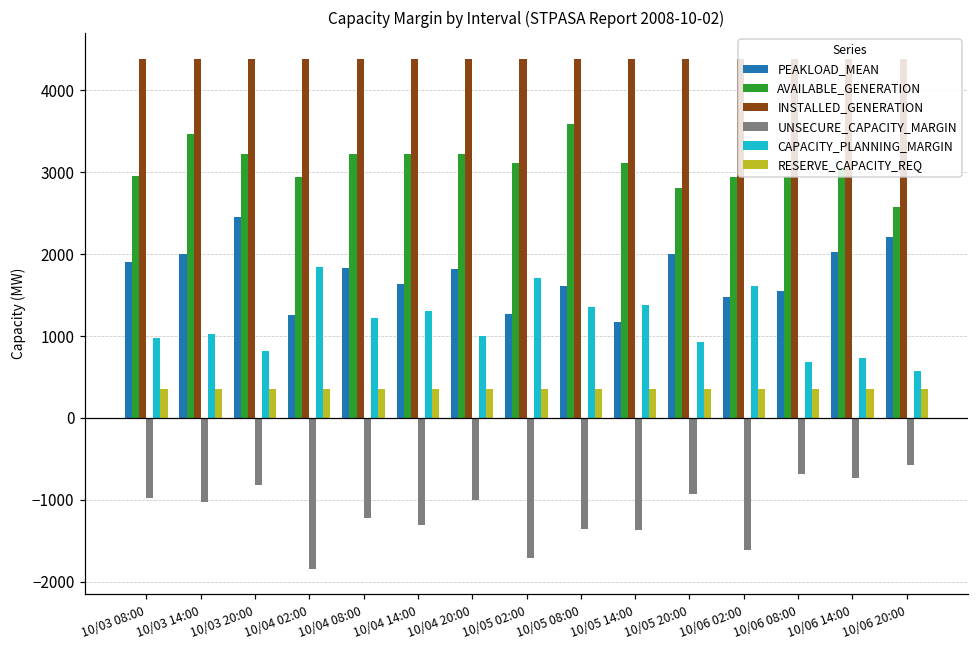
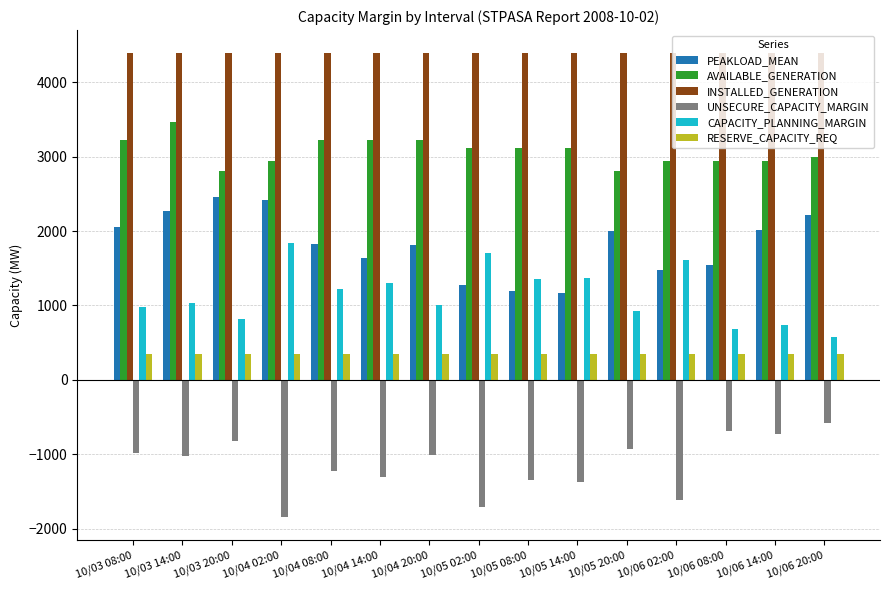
PEAKLOAD_MEAN, 10/03 08:00: 1900 -> 2100
AVAILABLE_GENERATION, 10/03 08:00: 3000 -> 3200
PEAKLOAD_MEAN, 10/03 14:00: 2000 -> 2300
AVAILABLE_GENERATION, 10/03 20:00: 3200 -> 2800
PEAKLOAD_MEAN, 10/04 02:00: 1300 -> 2400
PEAKLOAD_MEAN, 10/05 08:00: 1600 -> 1200
AVAILABLE_GENERATION, 10/05 08:00: 3600 -> 3100
AVAILABLE_GENERATION, 10/06 14:00: 3100 -> 2900
AVAILABLE_GENERATION, 10/06 20:00: 2600 -> 3000
